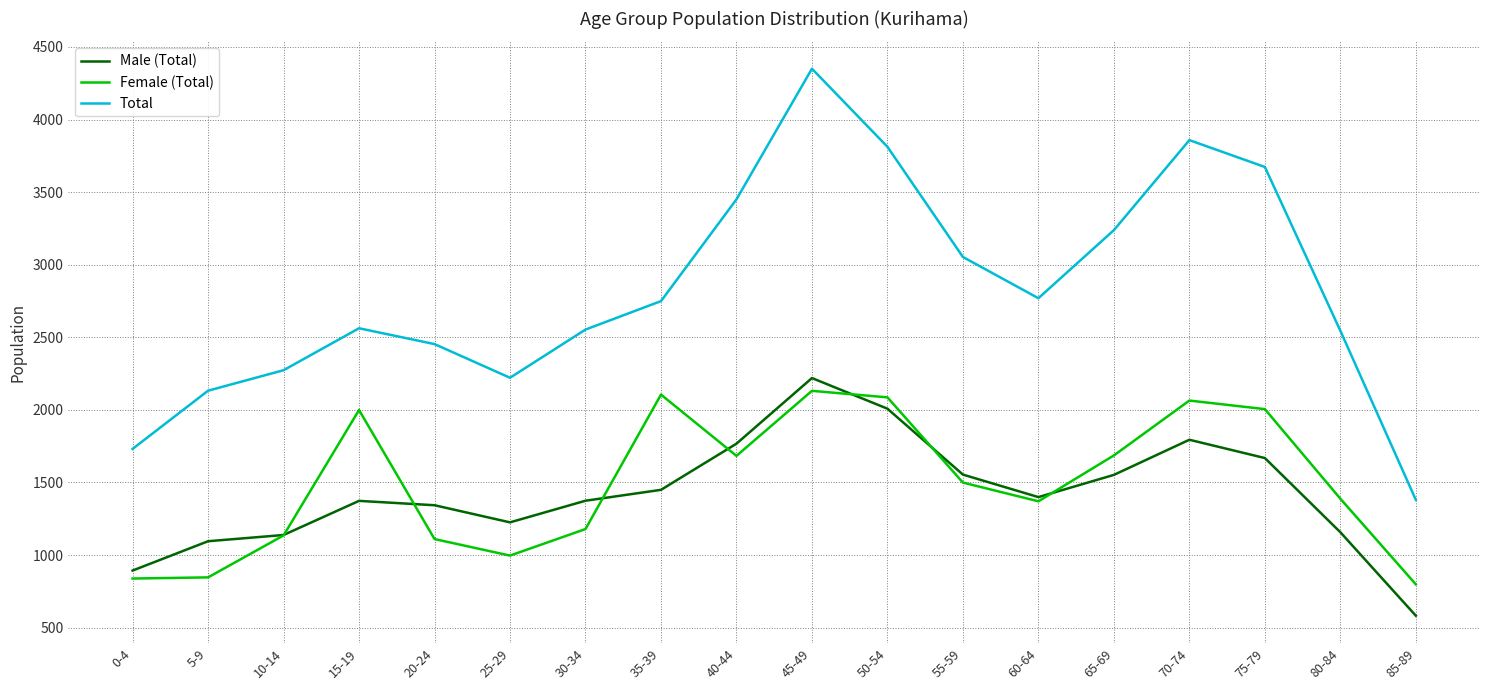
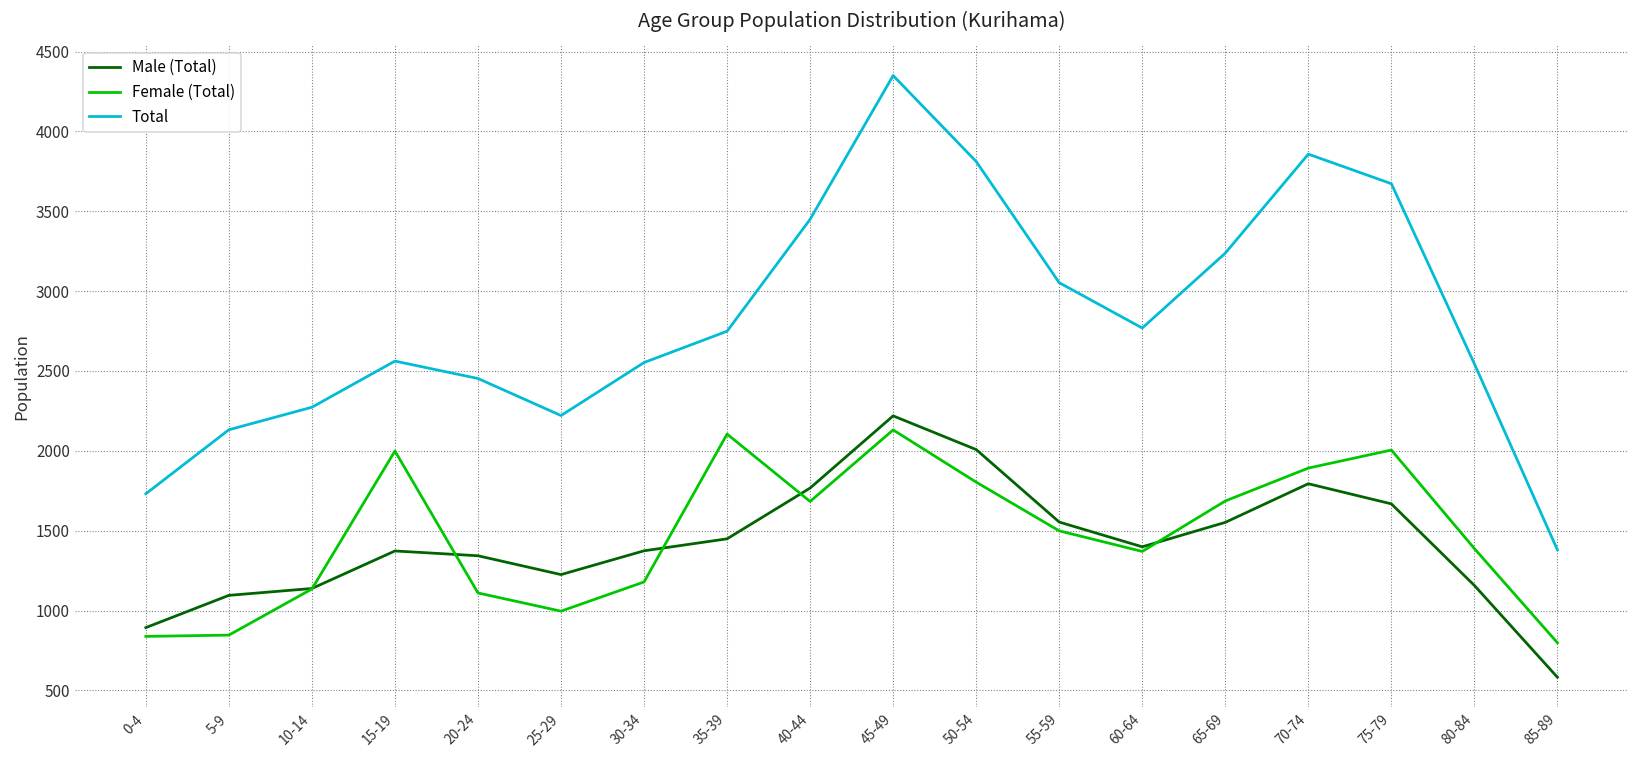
Female (Total), 50-54: 2090 -> 1800
Female (Total), 70-74: 2060 -> 1890
